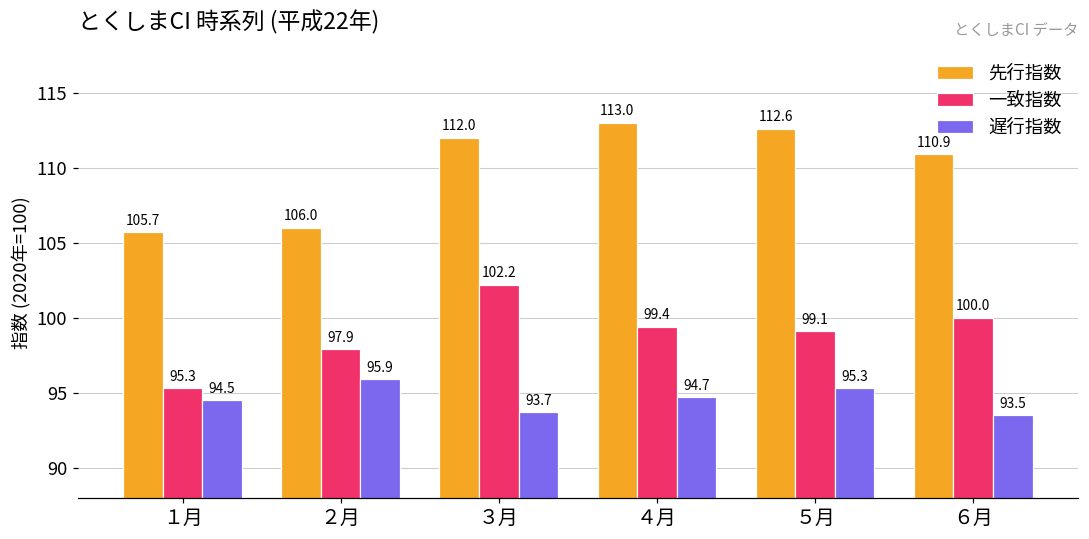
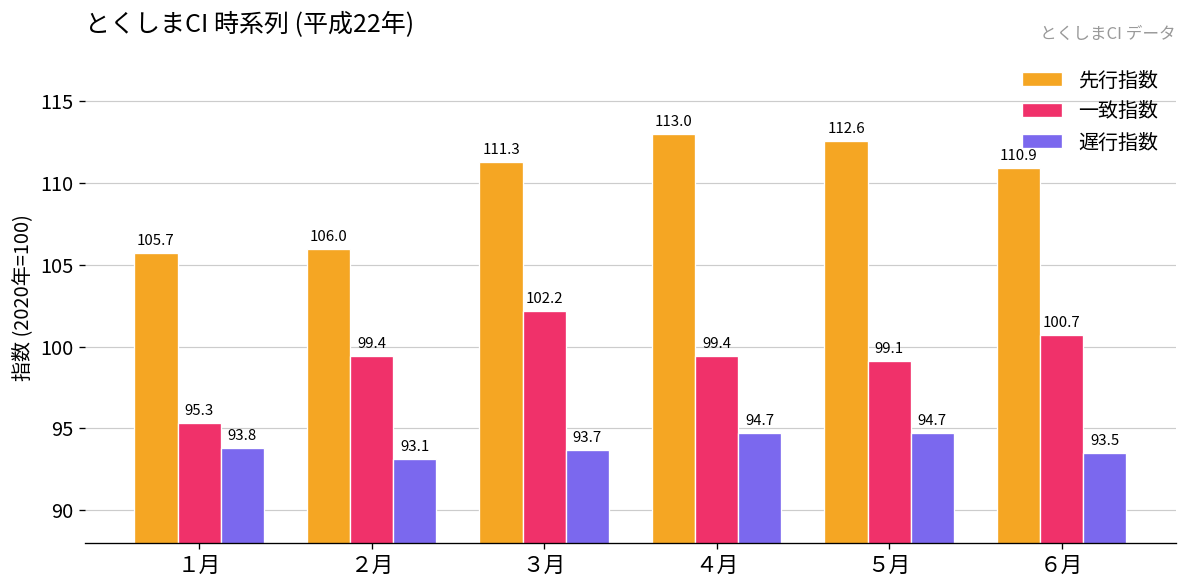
遅行指数, １月: 94.5 -> 93.8
一致指数, ２月: 97.9 -> 99.4
遅行指数, ２月: 95.9 -> 93.1
先行指数, ３月: 112.0 -> 111.3
遅行指数, ５月: 95.3 -> 94.7
一致指数, ６月: 100.0 -> 100.7
